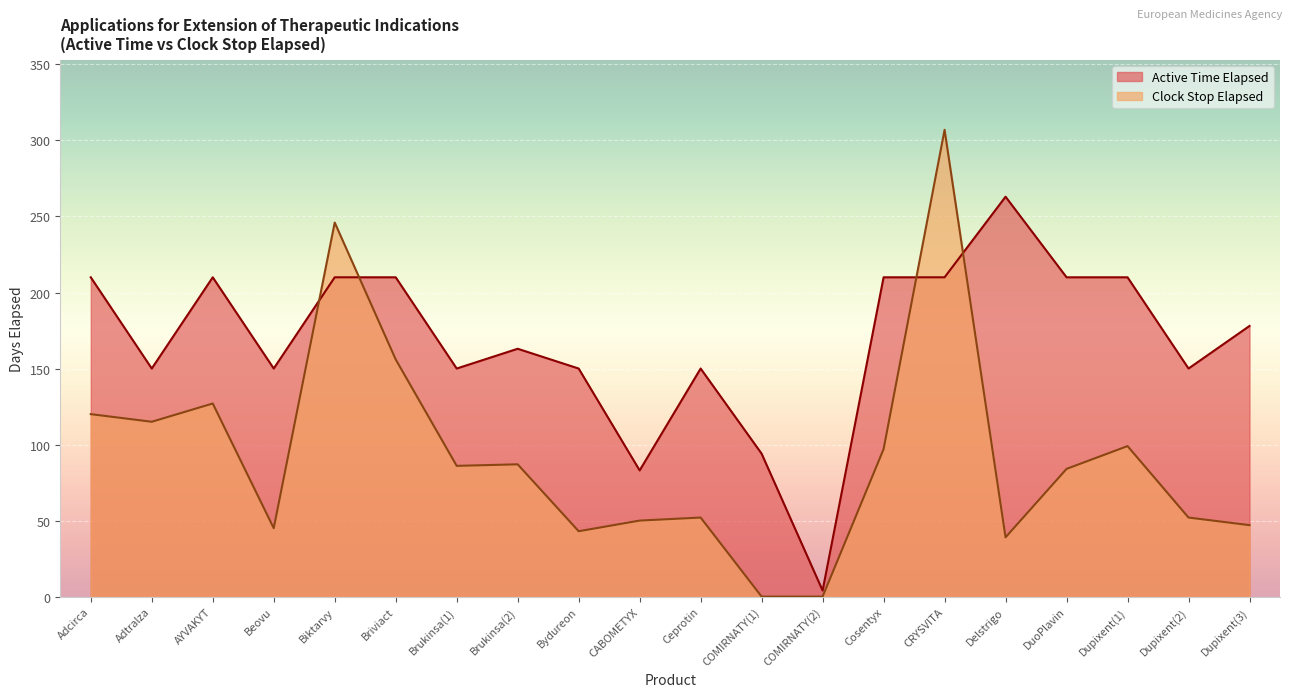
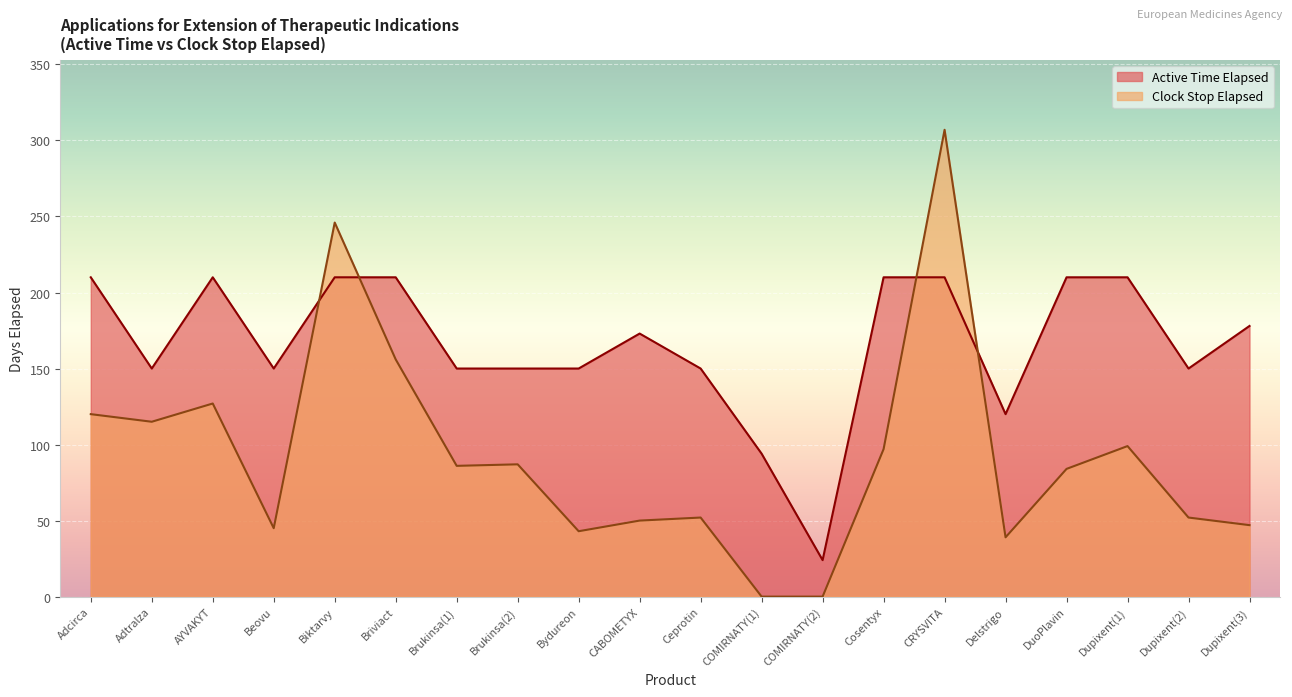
Active Time Elapsed, Brukinsa(2): 163 -> 150
Active Time Elapsed, CABOMETYX: 83 -> 173
Active Time Elapsed, COMIRNATY(2): 4 -> 24
Active Time Elapsed, Delstrigo: 263 -> 120
